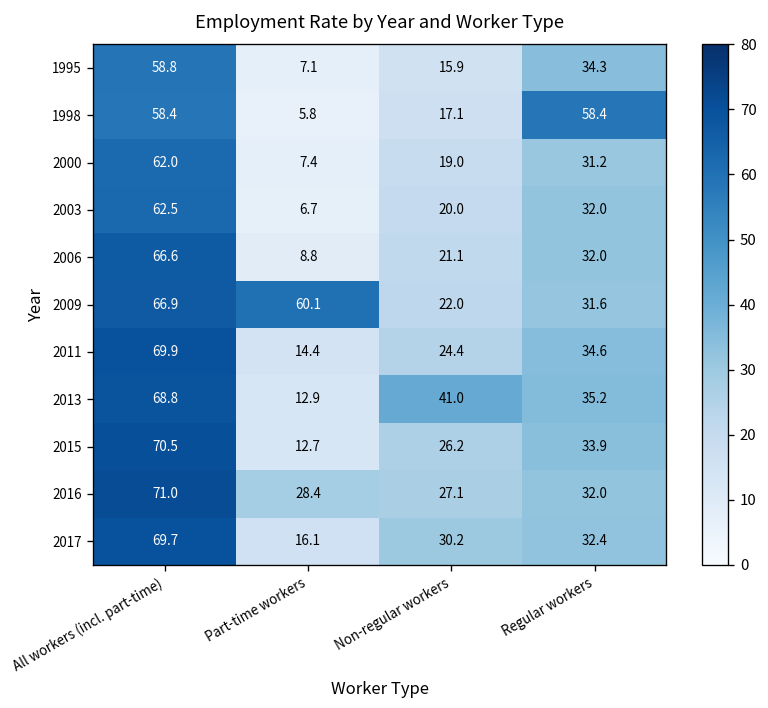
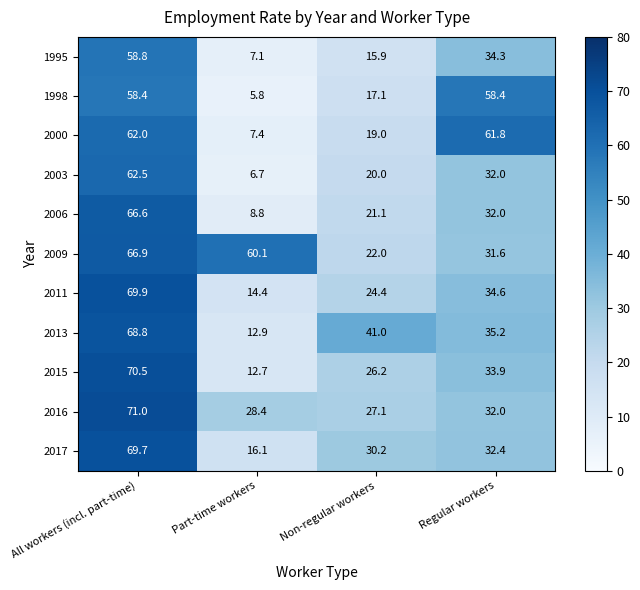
2000, Regular workers: 31.2 -> 61.8
